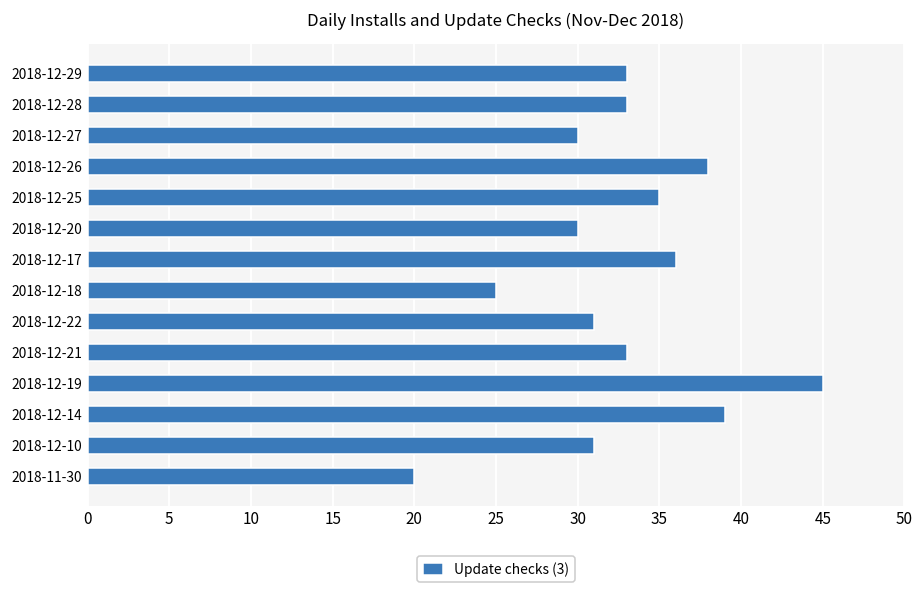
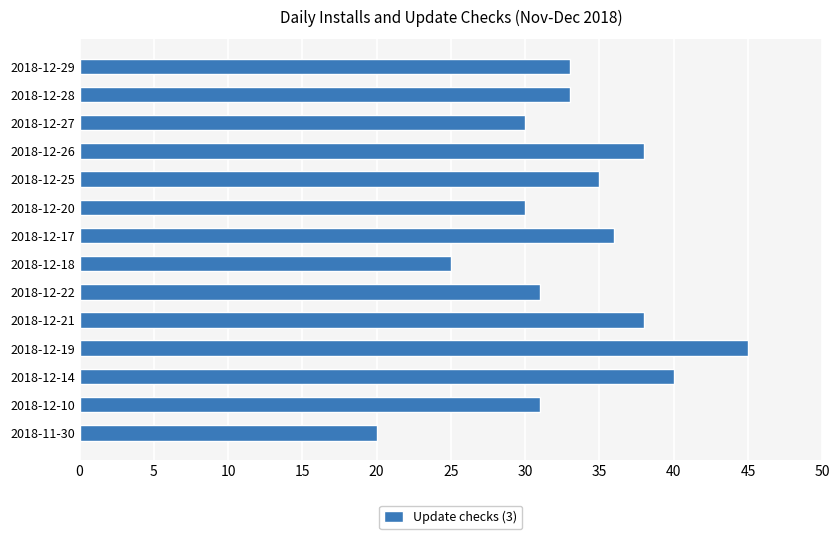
2018-12-21: 33 -> 38
2018-12-14: 39 -> 40
